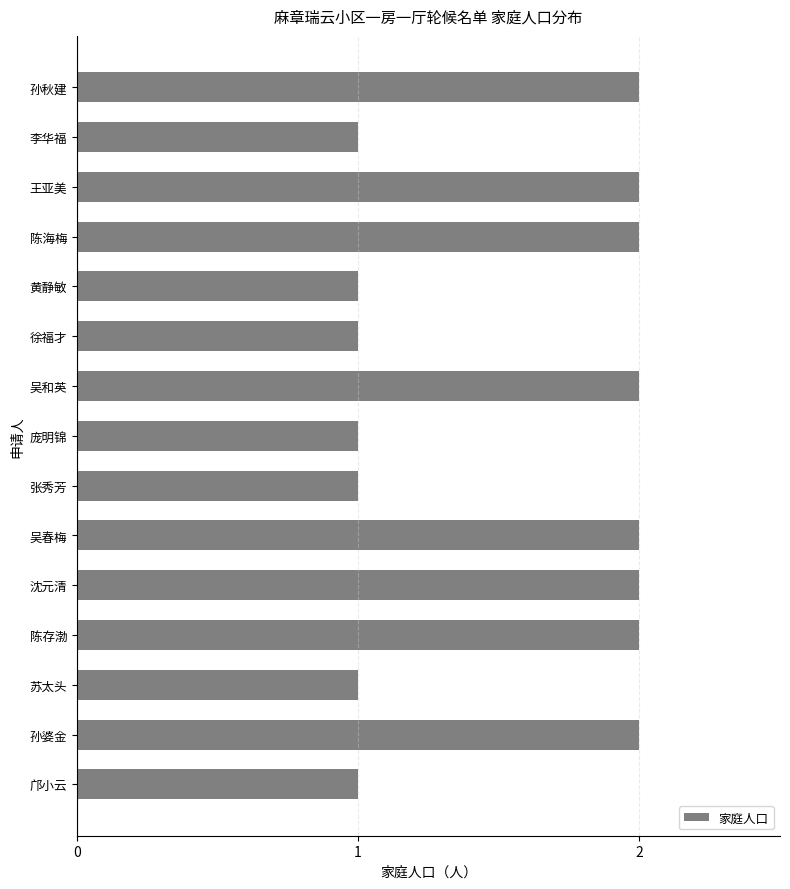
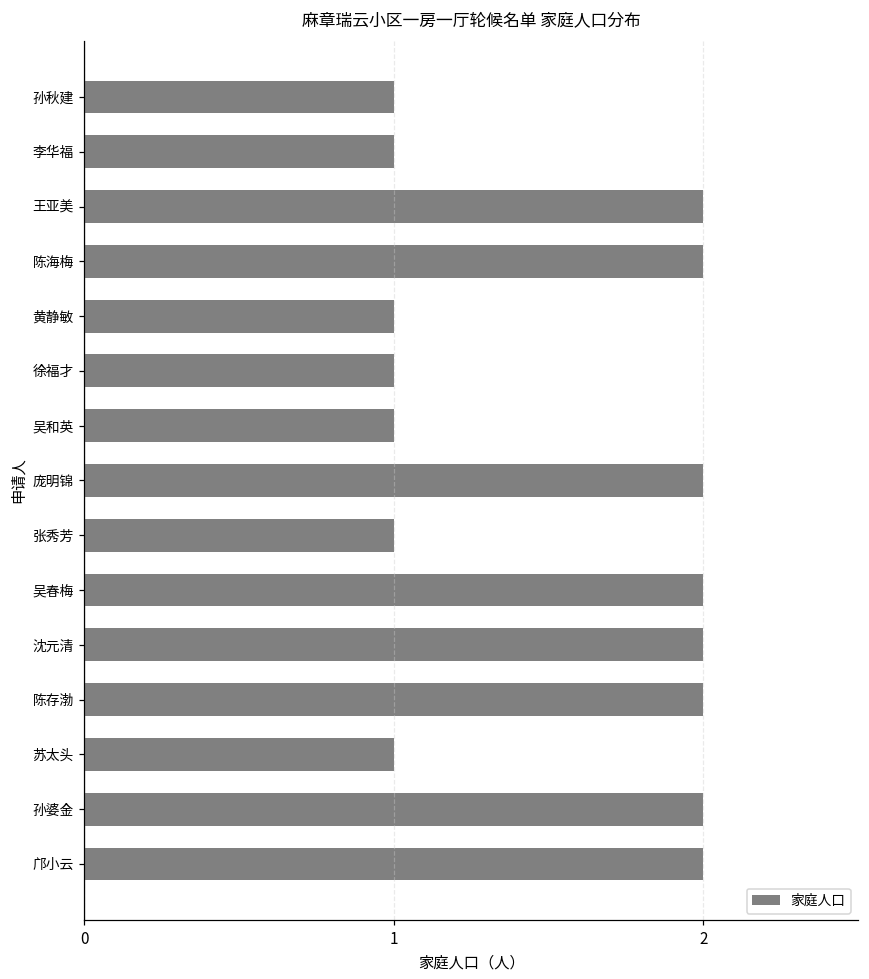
孙秋建: 2 -> 1
吴和英: 2 -> 1
庞明锦: 1 -> 2
邝小云: 1 -> 2
